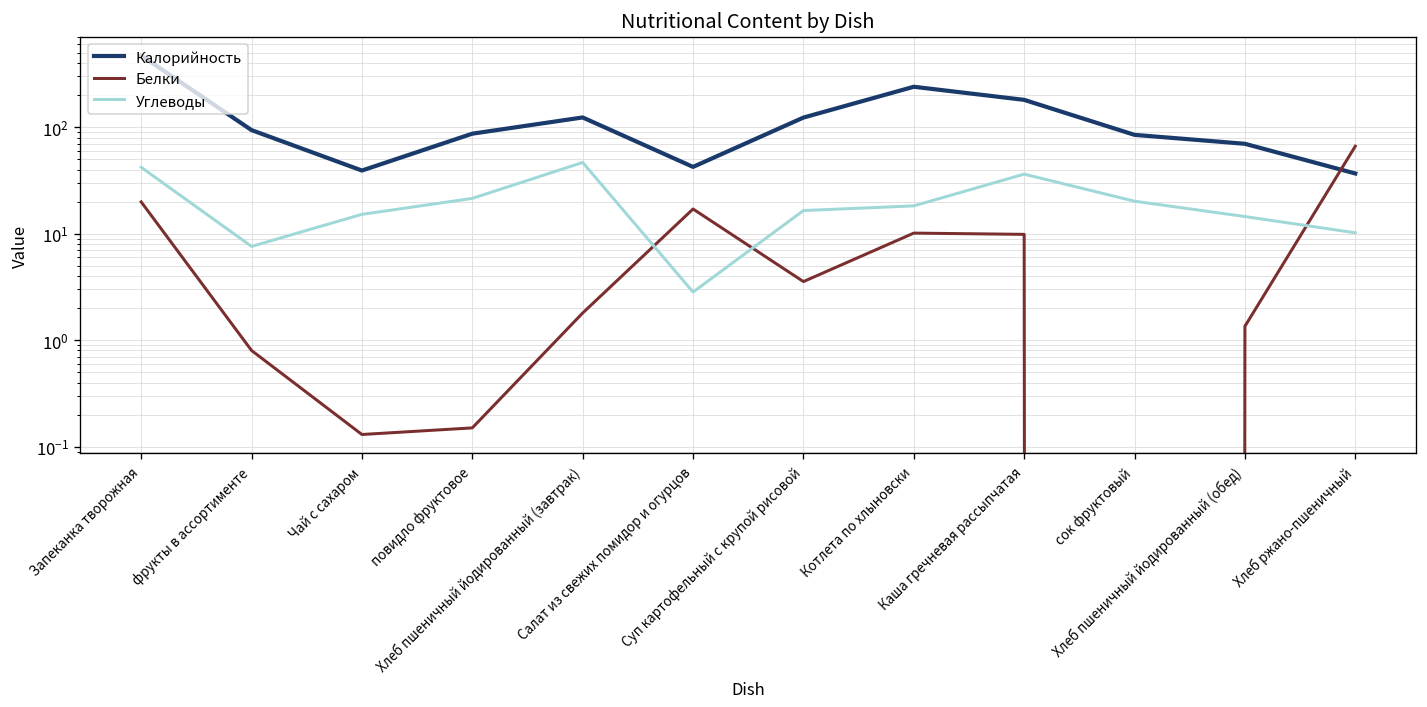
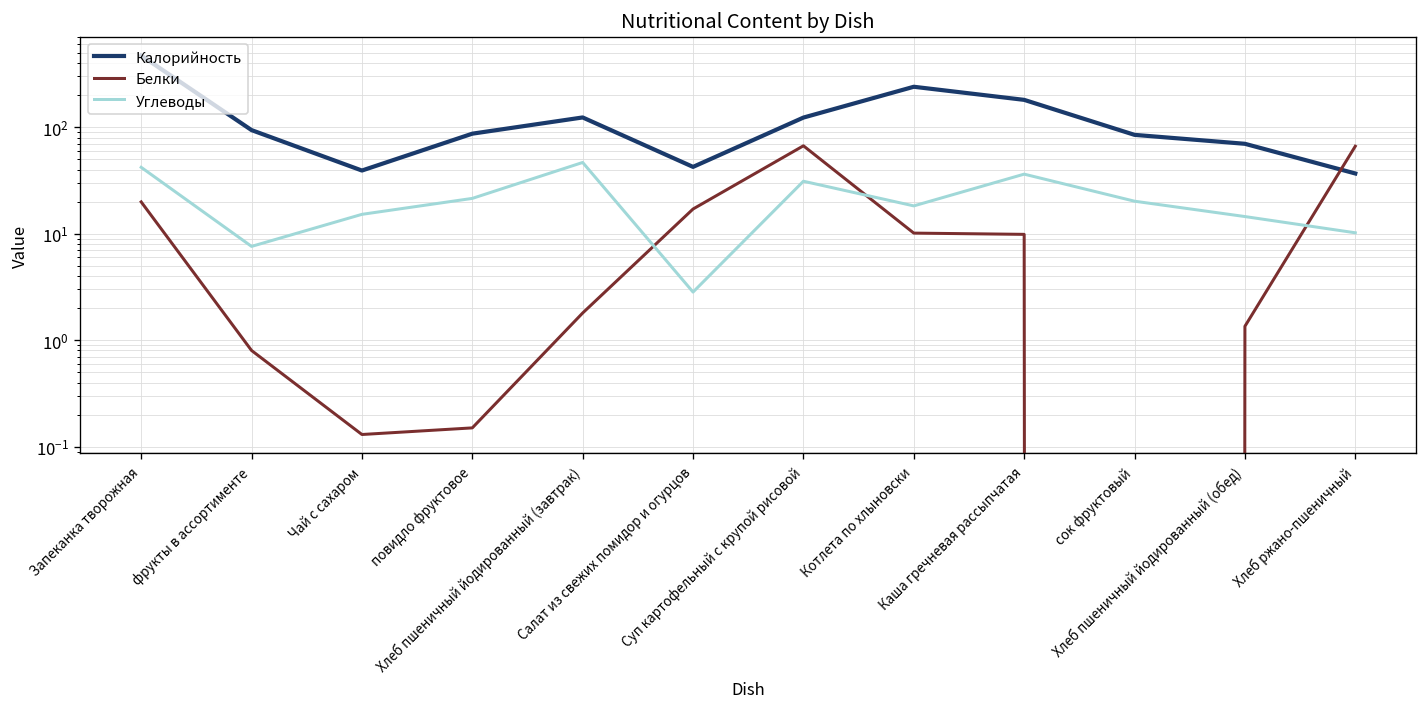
Белки, Суп картофельный с крупой рисовой: 3.6 -> 70
Углеводы, Суп картофельный с крупой рисовой: 17 -> 31
